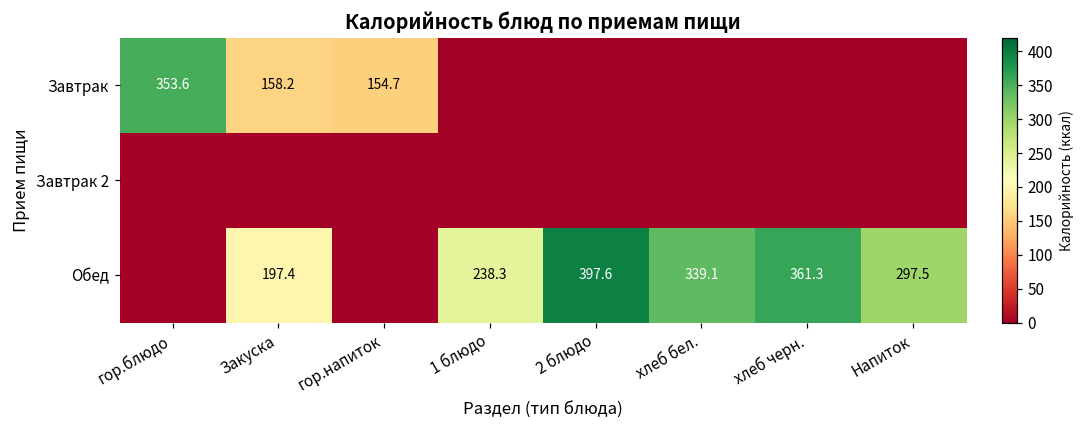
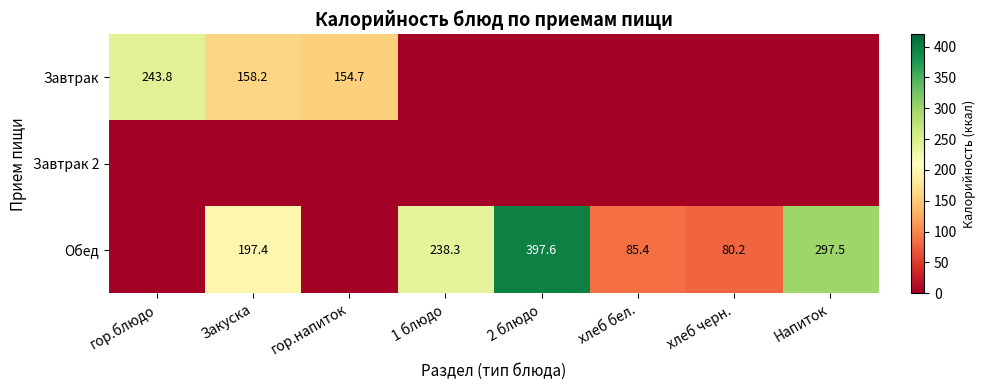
Завтрак, гор.блюдо: 353.6 -> 243.8
Обед, хлеб бел.: 339.1 -> 85.4
Обед, хлеб черн.: 361.3 -> 80.2
